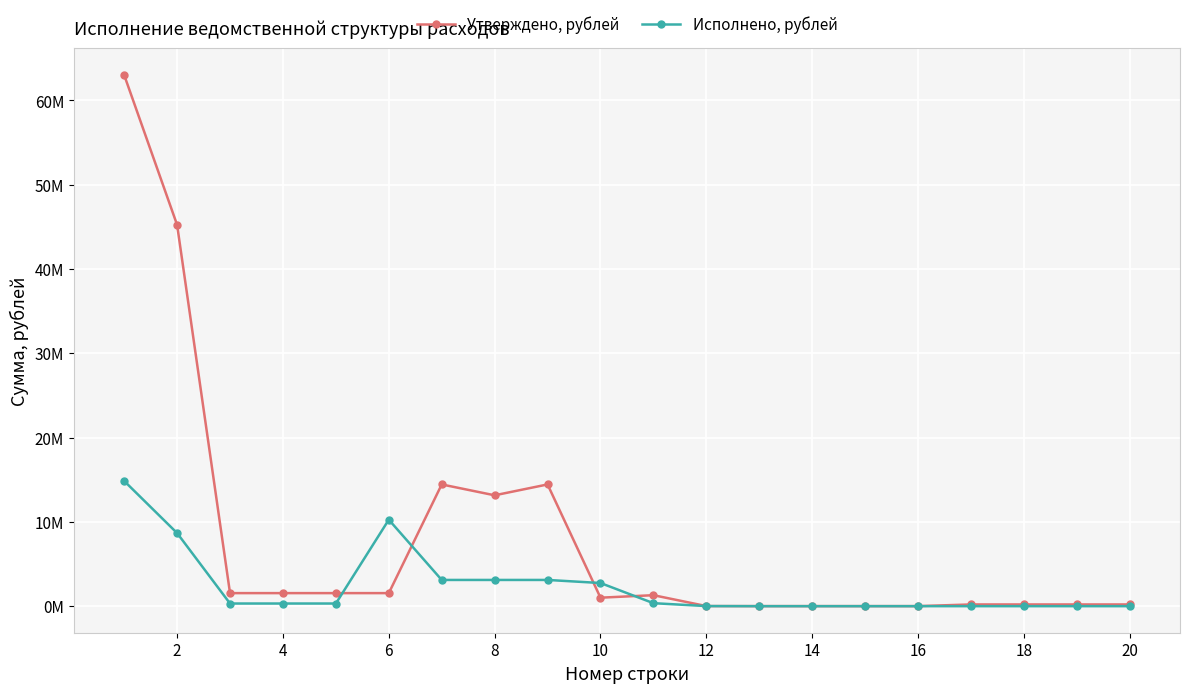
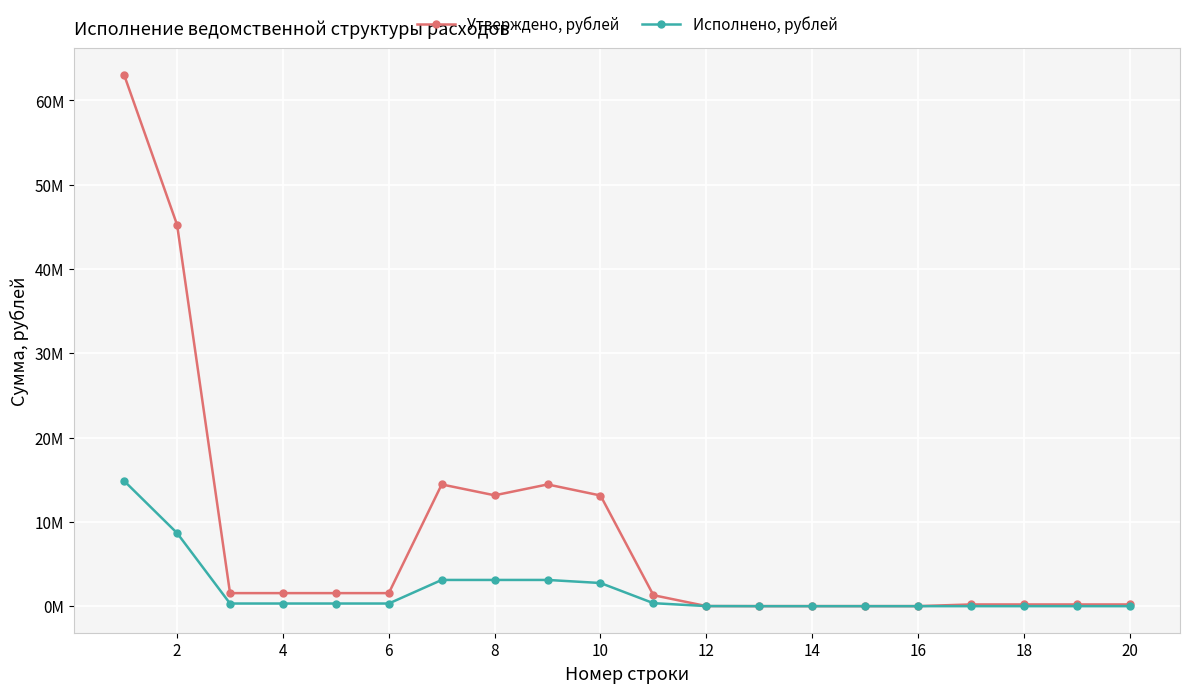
Исполнено, рублей, 6: 10000000 -> 0
Утверждено, рублей, 10: 1000000 -> 13000000
